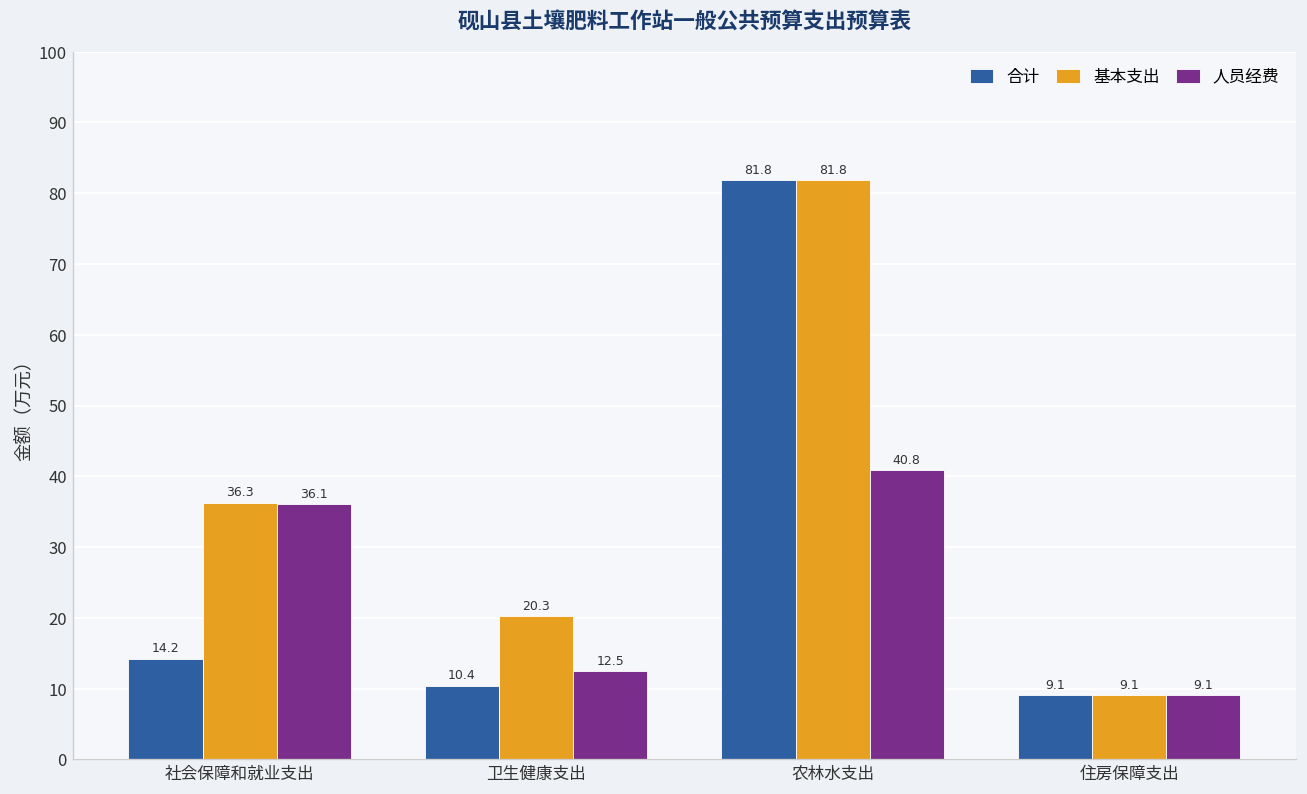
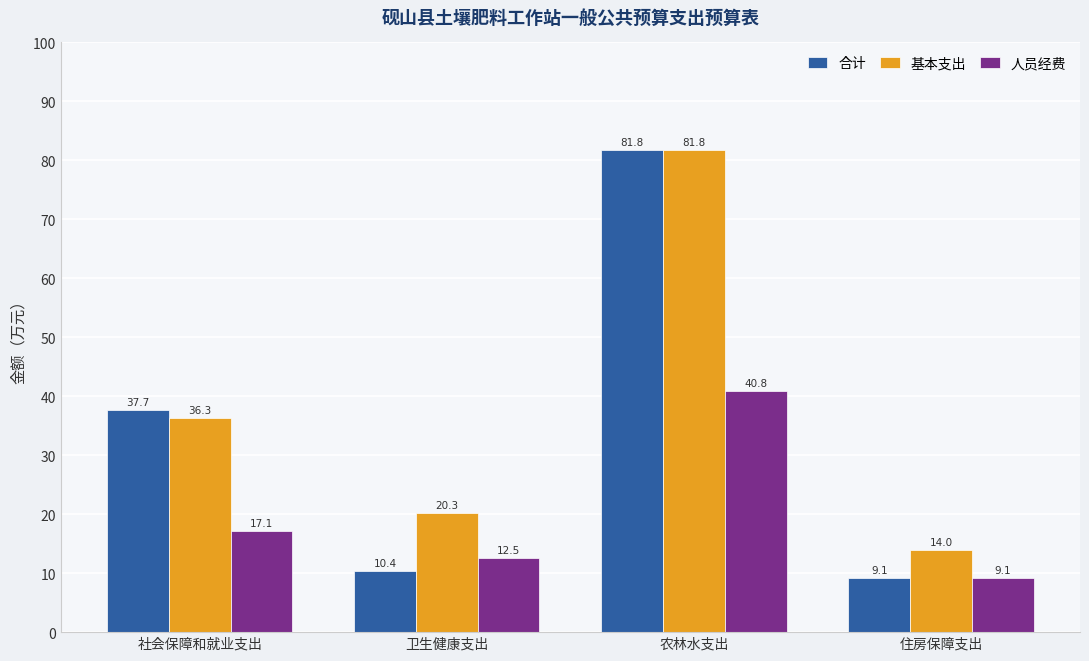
合计, 社会保障和就业支出: 14.2 -> 37.7
人员经费, 社会保障和就业支出: 36.1 -> 17.1
基本支出, 住房保障支出: 9.1 -> 14.0
